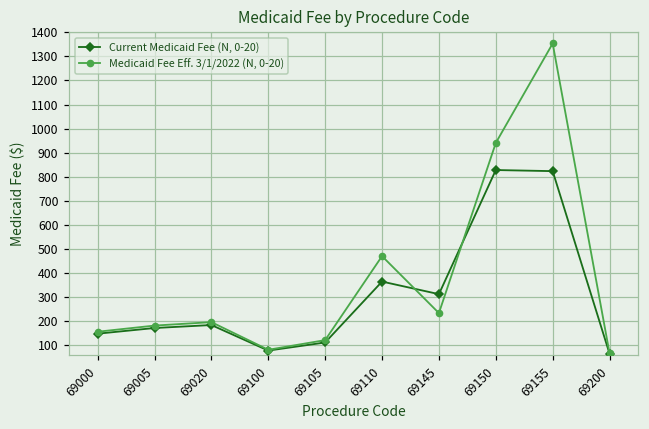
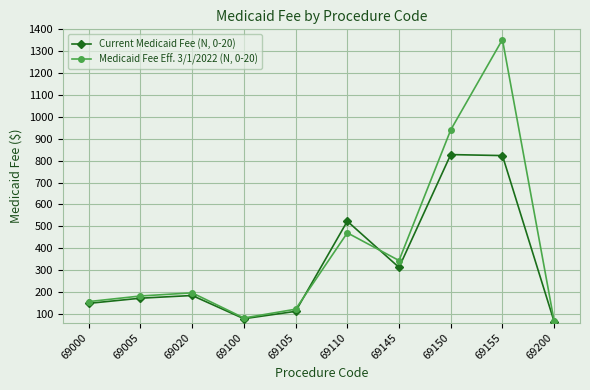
Current Medicaid Fee (N, 0-20), 69110: 360 -> 520
Medicaid Fee Eff. 3/1/2022 (N, 0-20), 69145: 230 -> 340
